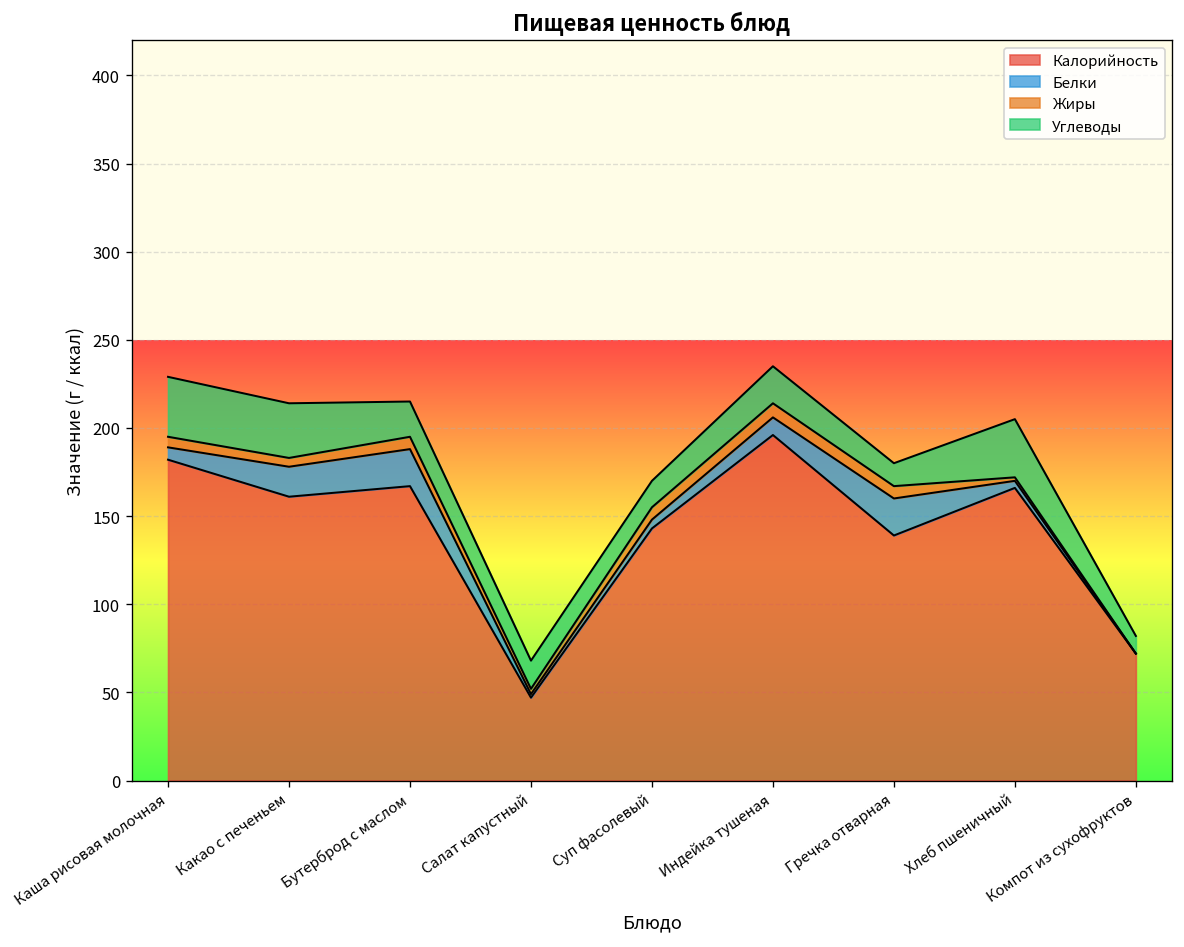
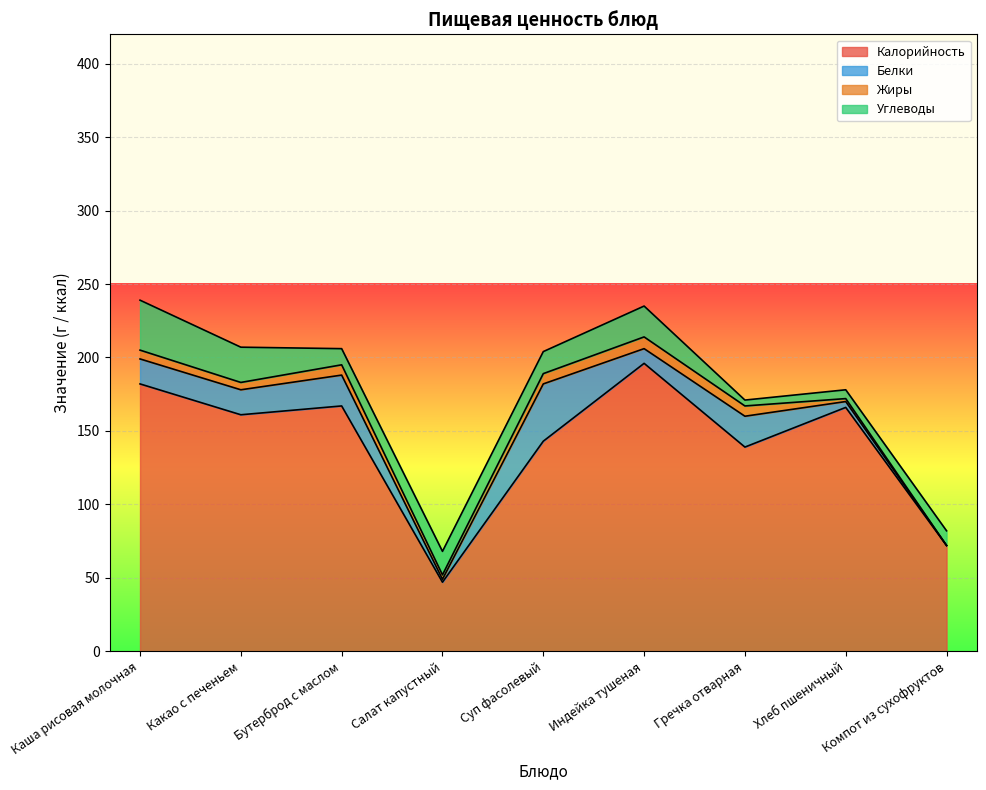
Белки, Каша рисовая молочная: 7 -> 17
Углеводы, Какао с печеньем: 31 -> 24
Углеводы, Бутерброд с маслом: 20 -> 11
Белки, Суп фасолевый: 5 -> 39
Углеводы, Гречка отварная: 13 -> 4
Углеводы, Хлеб пшеничный: 33 -> 6
